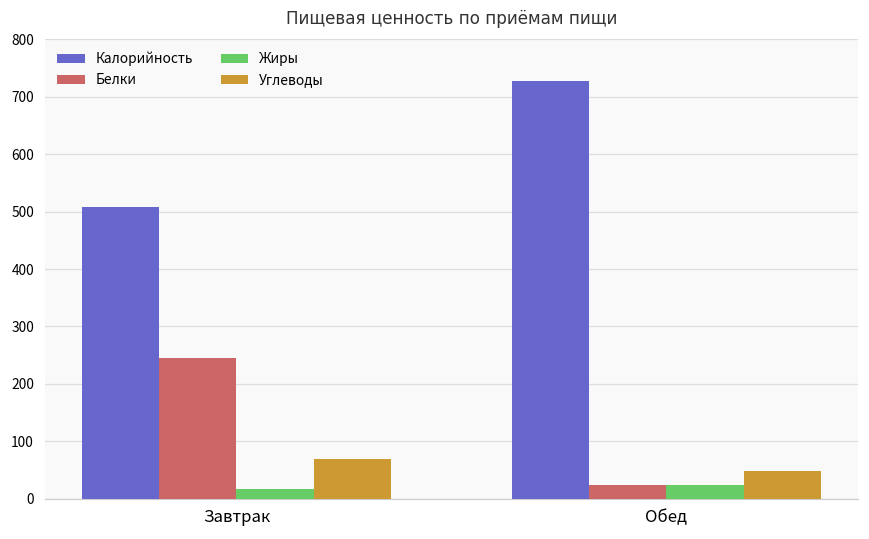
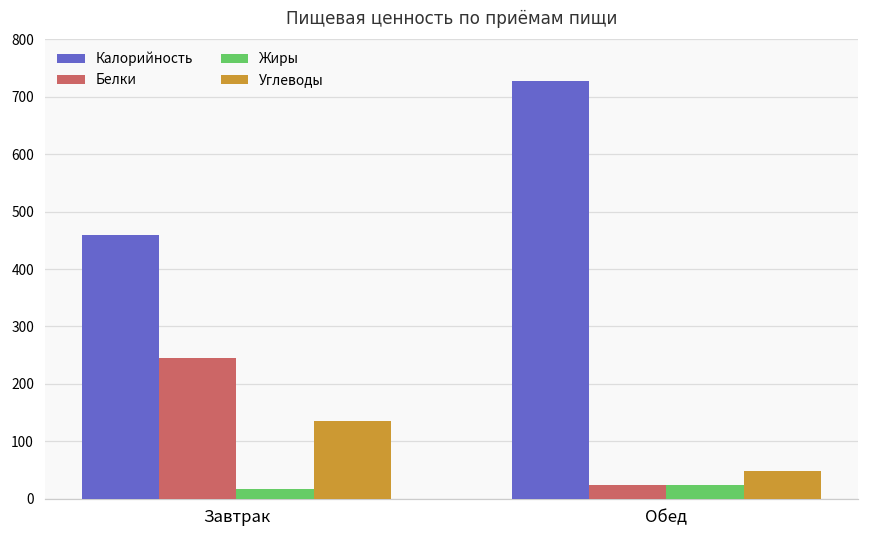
Калорийность, Завтрак: 510 -> 460
Углеводы, Завтрак: 70 -> 140
